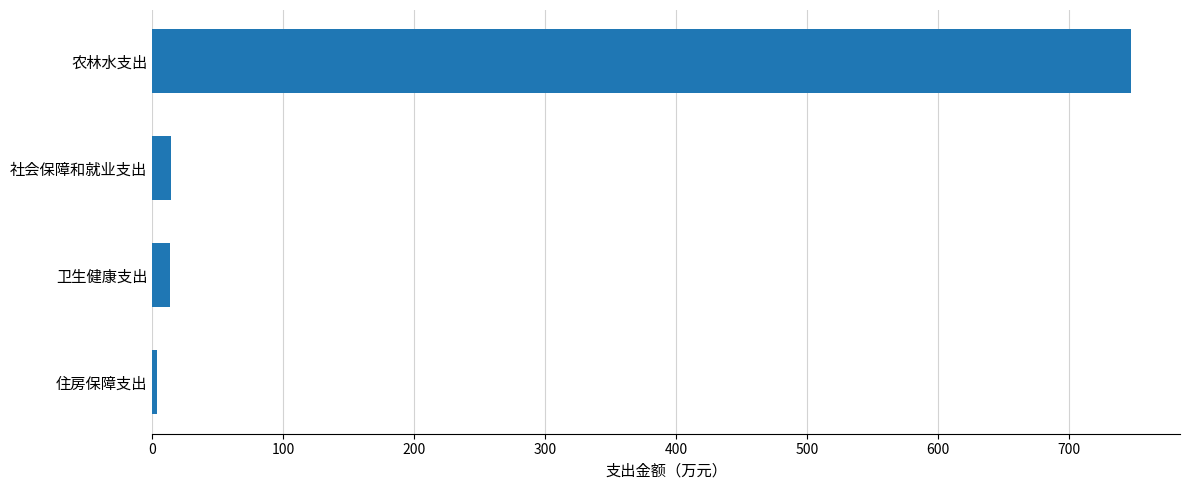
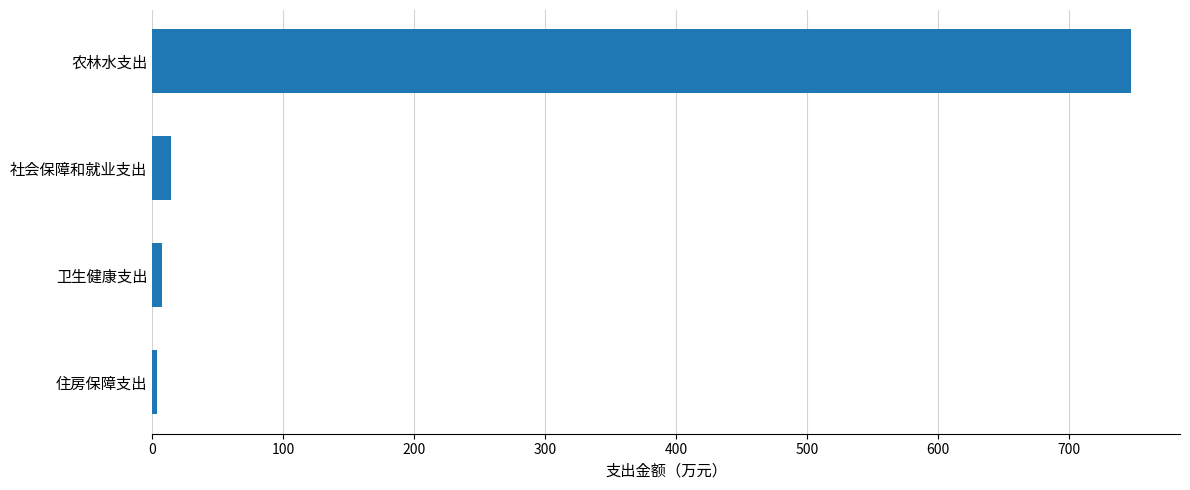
卫生健康支出: 13 -> 7
